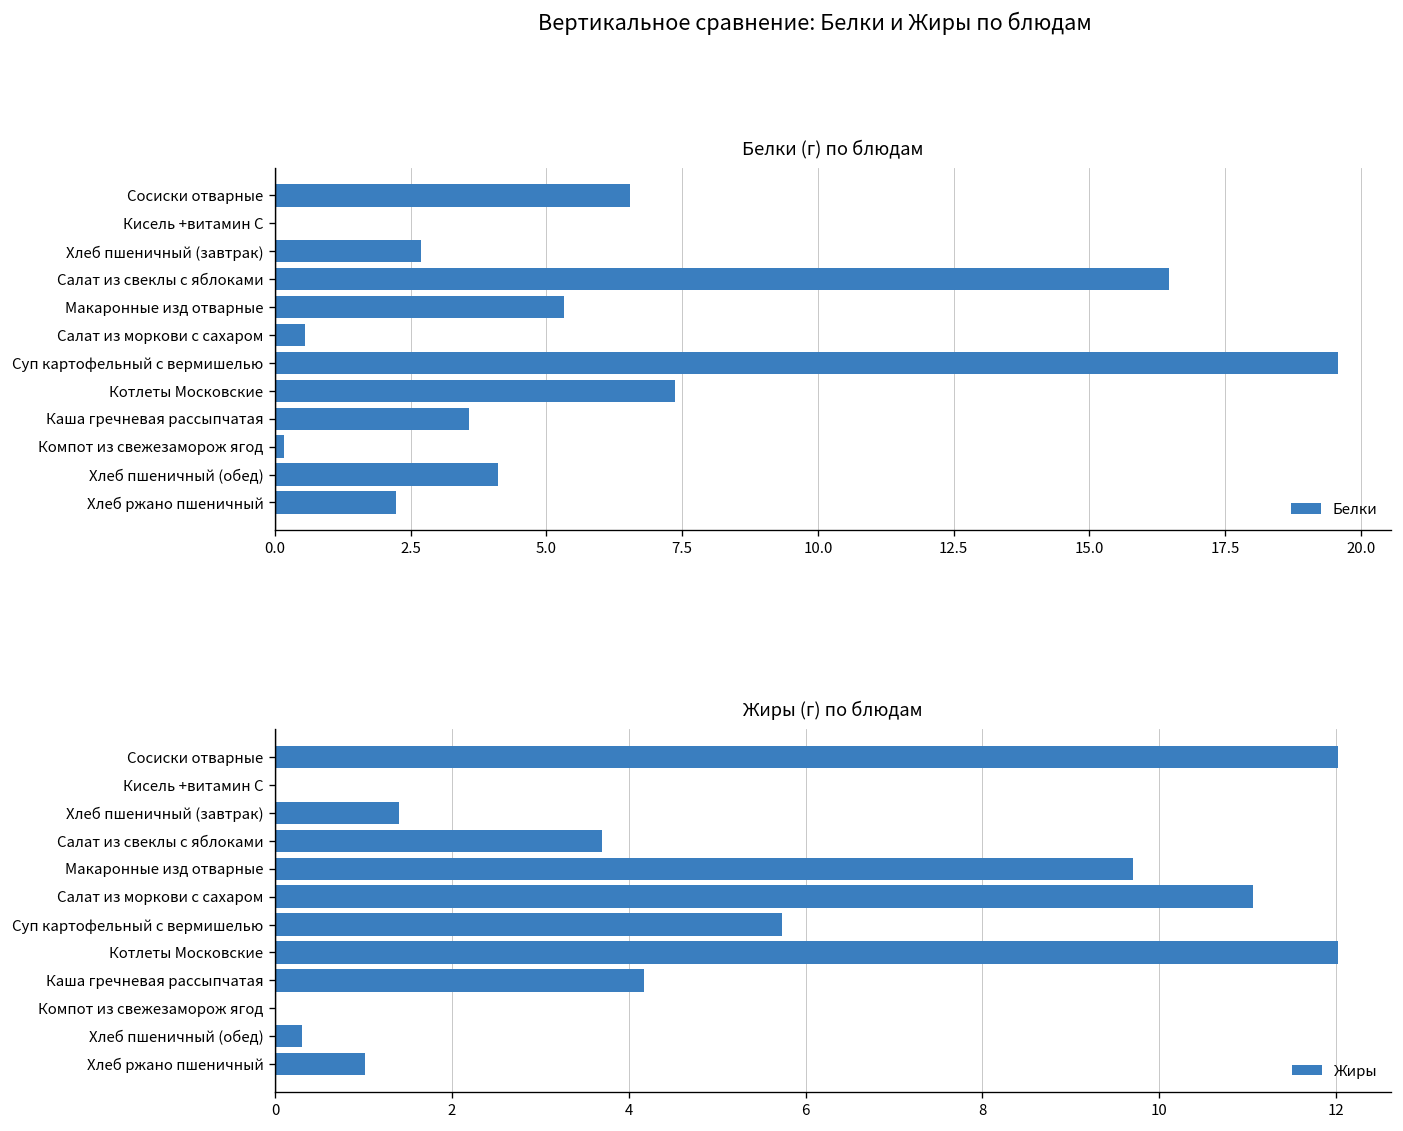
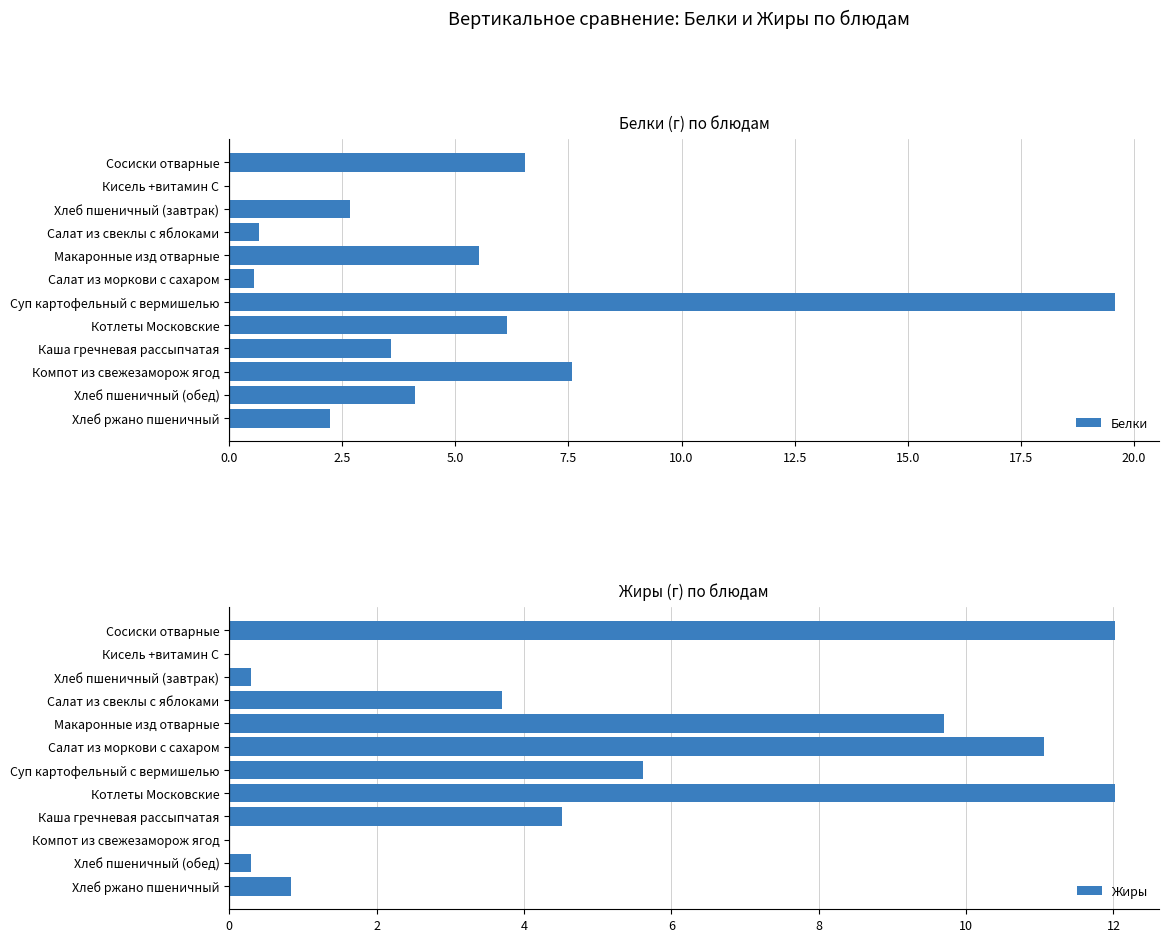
Белки (г) по блюдам, Салат из свеклы с яблоками: 16.5 -> 0.7
Белки (г) по блюдам, Макаронные изд отварные: 5.3 -> 5.5
Белки (г) по блюдам, Котлеты Московские: 7.4 -> 6.2
Белки (г) по блюдам, Компот из свежезаморож ягод: 0.2 -> 7.6
Жиры (г) по блюдам, Хлеб пшеничный (завтрак): 1.4 -> 0.3
Жиры (г) по блюдам, Суп картофельный с вермишелью: 5.7 -> 5.6
Жиры (г) по блюдам, Каша гречневая рассыпчатая: 4.2 -> 4.5
Жиры (г) по блюдам, Хлеб ржано пшеничный: 1.0 -> 0.8
